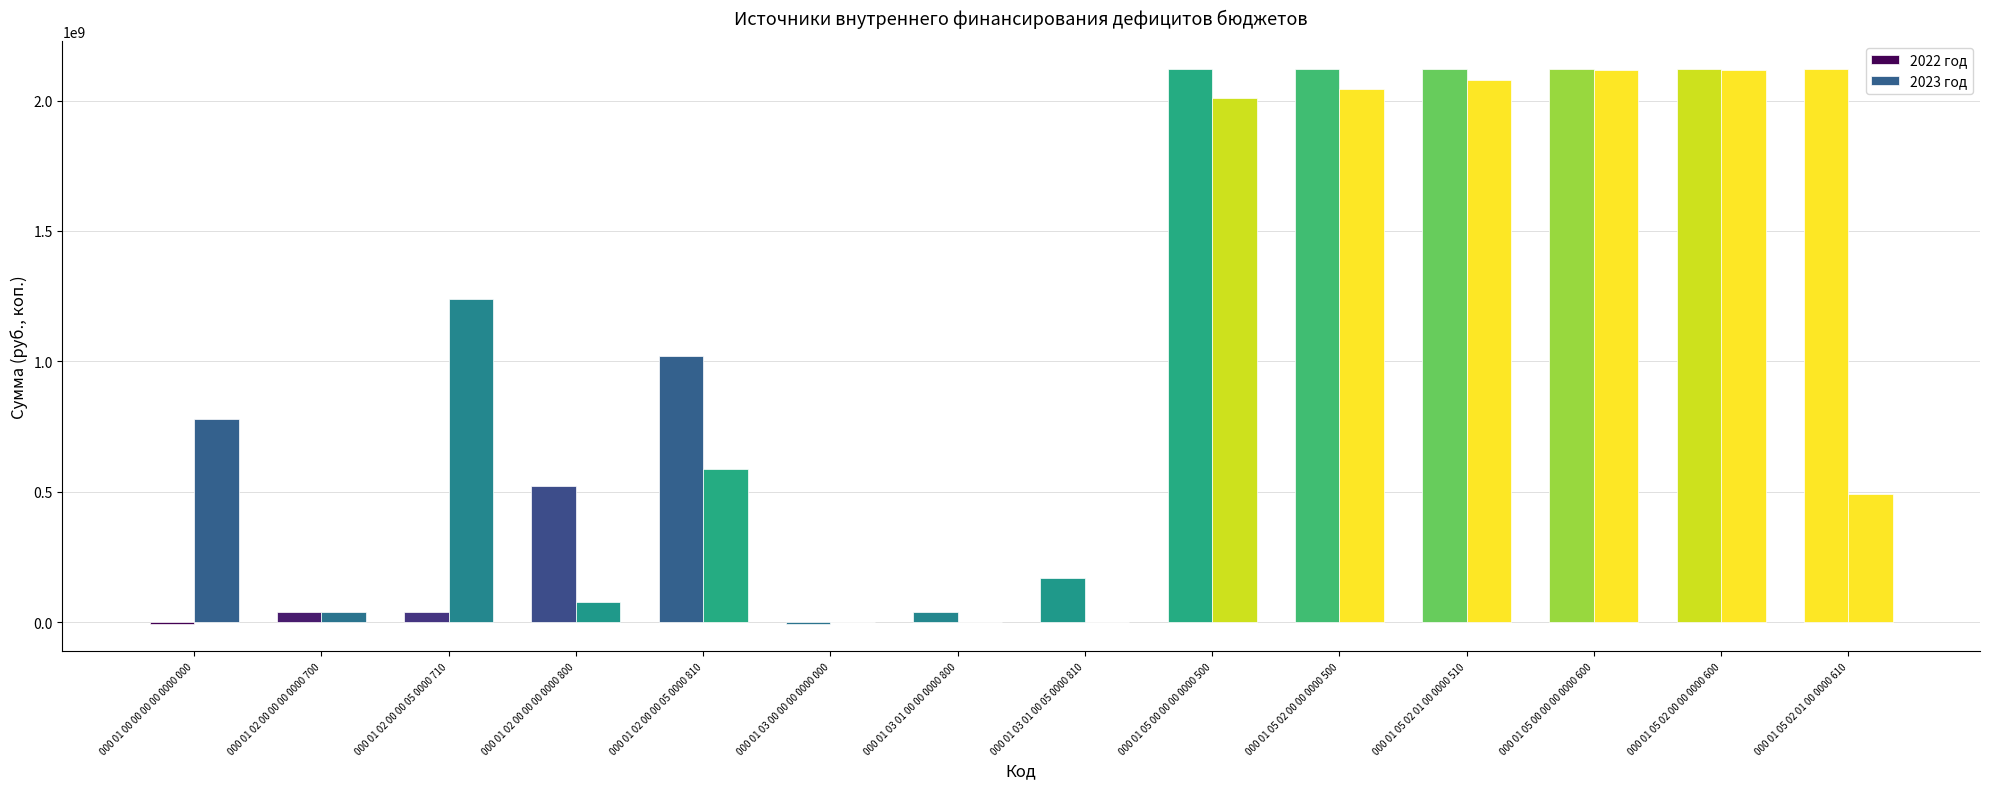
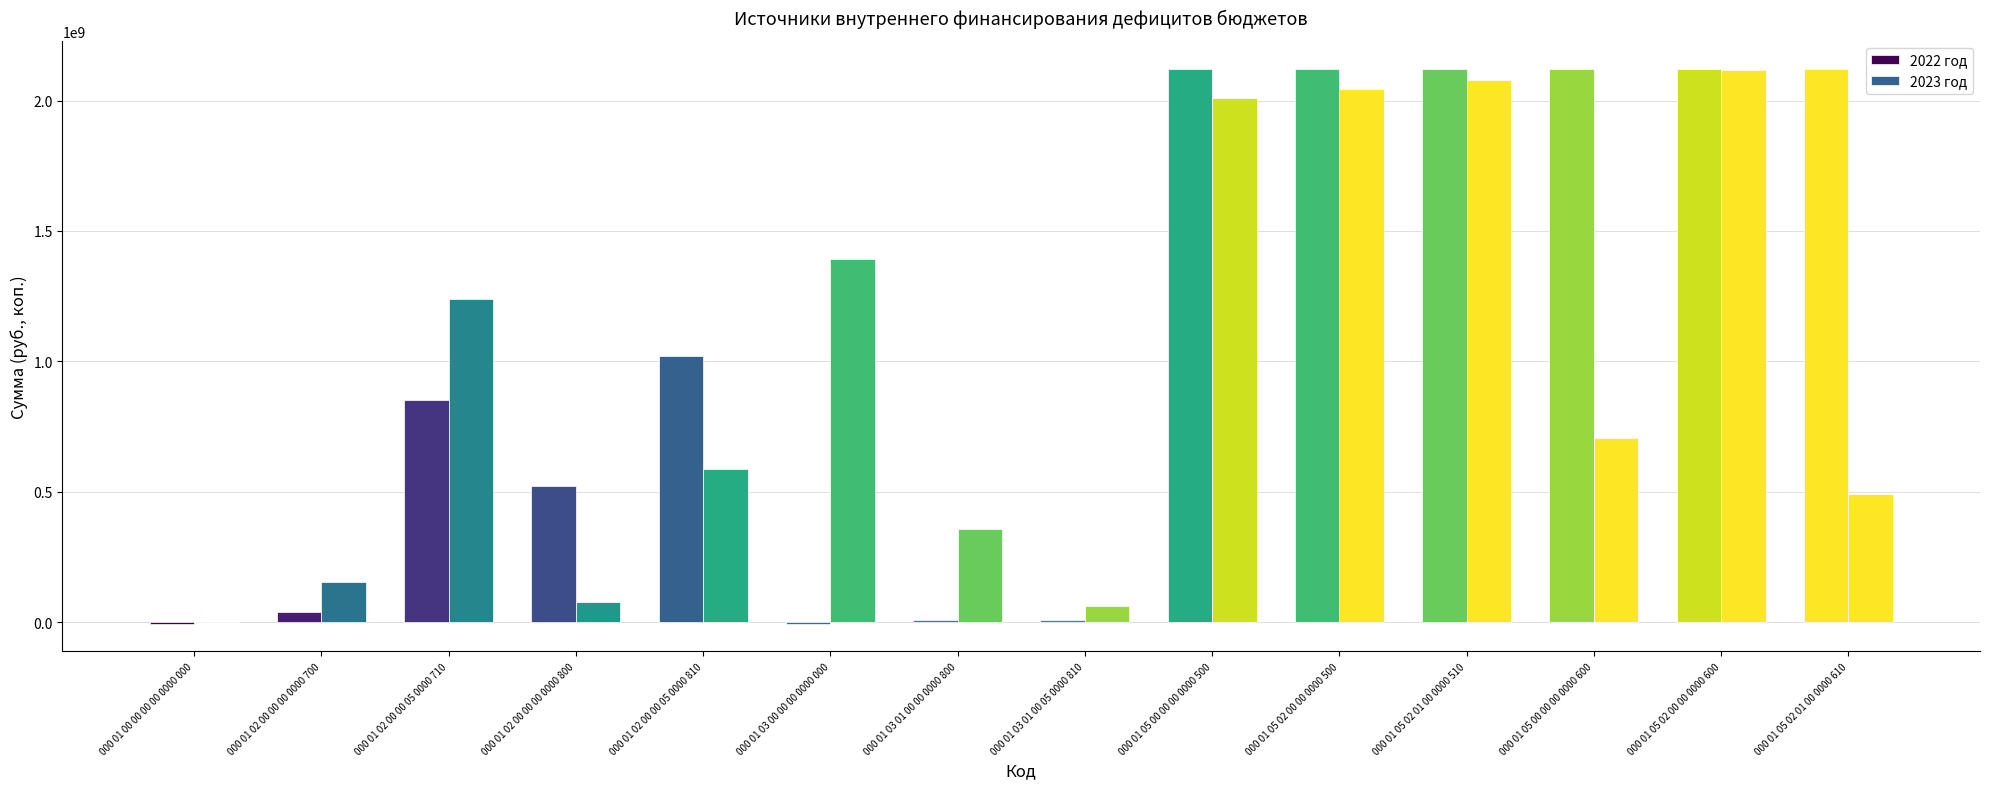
2023 год, 000 01 00 00 00 00 0000 000: 780000000 -> 0
2023 год, 000 01 02 00 00 00 0000 700: 40000000 -> 150000000
2022 год, 000 01 02 00 00 05 0000 710: 40000000 -> 850000000
2023 год, 000 01 03 00 00 00 0000 000: 0 -> 1390000000
2022 год, 000 01 03 01 00 00 0000 800: 40000000 -> 10000000
2023 год, 000 01 03 01 00 00 0000 800: 0 -> 360000000
2022 год, 000 01 03 01 00 05 0000 810: 170000000 -> 10000000
2023 год, 000 01 03 01 00 05 0000 810: 0 -> 60000000
2023 год, 000 01 05 00 00 00 0000 600: 2120000000 -> 710000000
